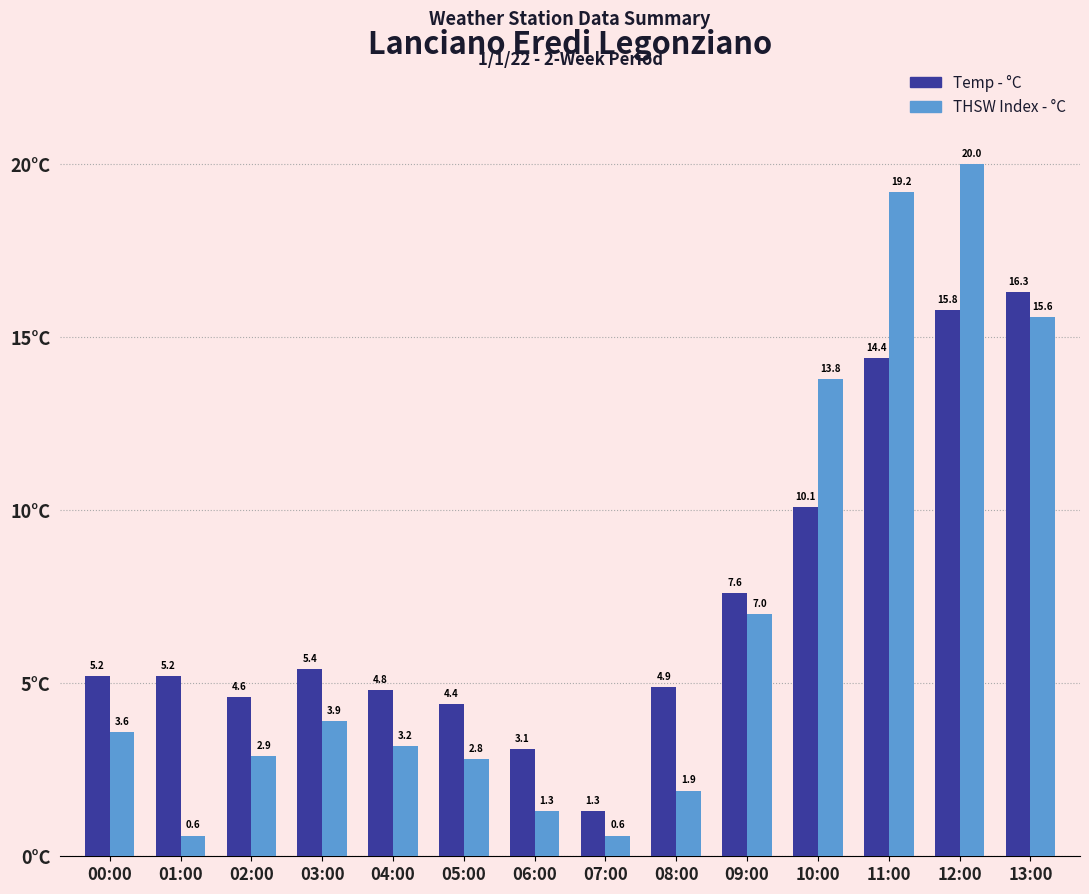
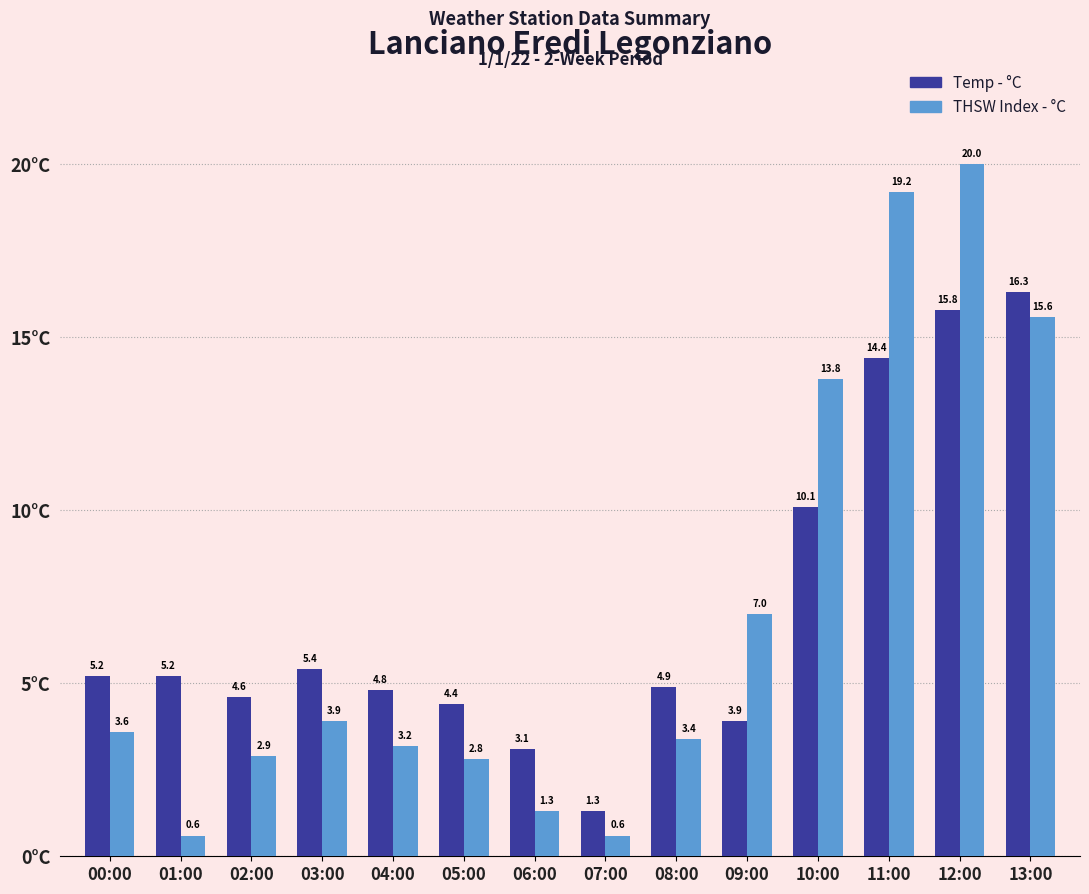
THSW Index - °C, 08:00: 1.9 -> 3.4
Temp - °C, 09:00: 7.6 -> 3.9
